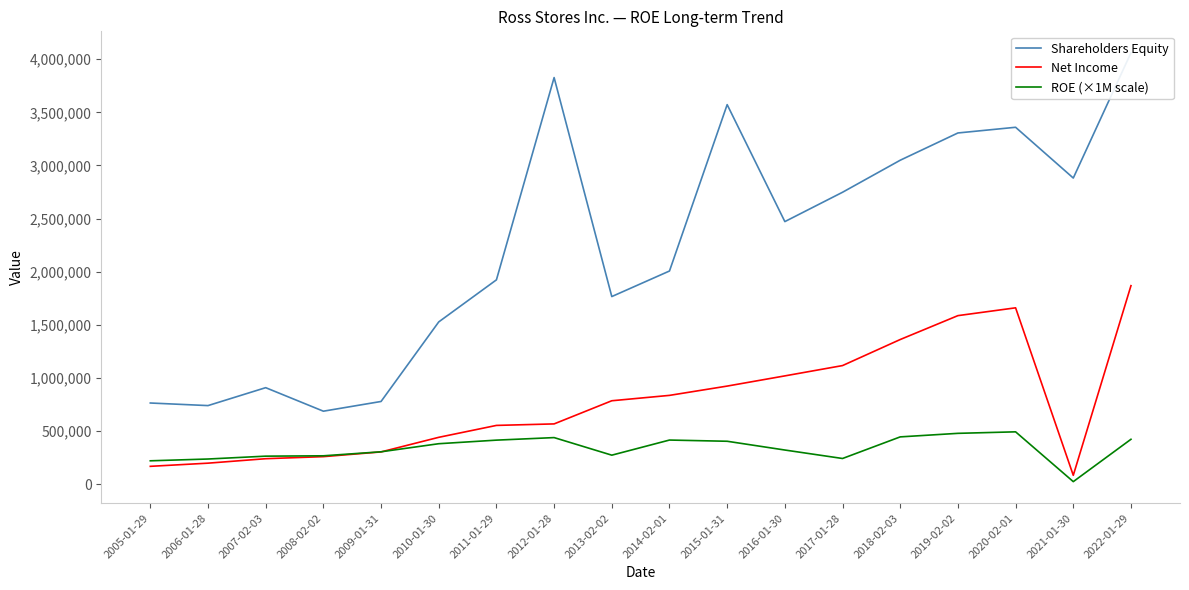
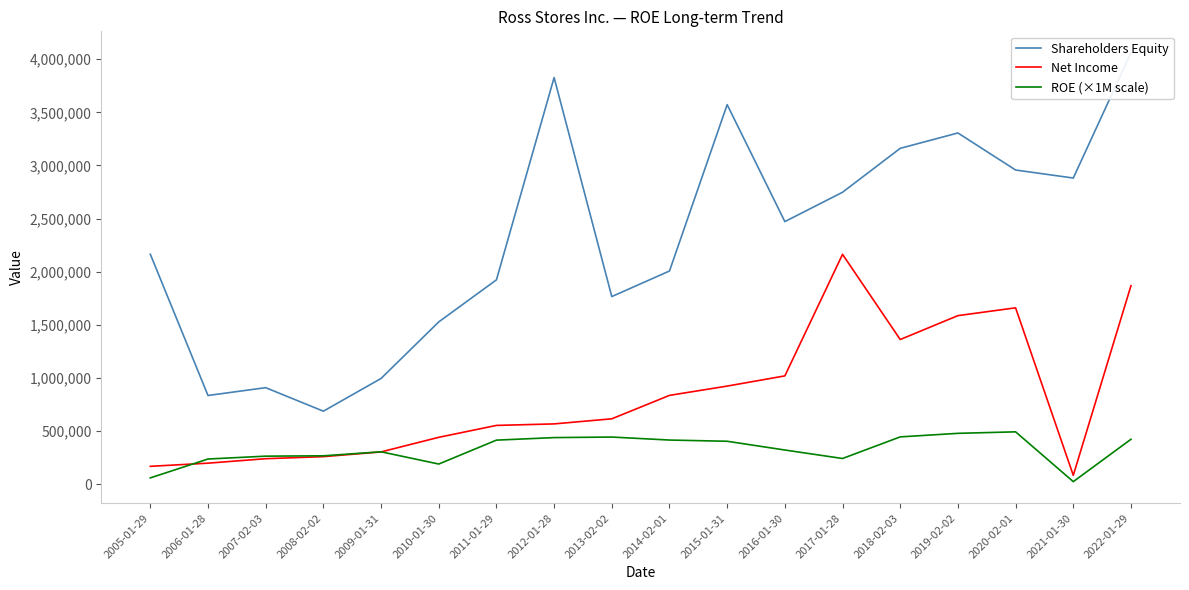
Shareholders Equity, 2005-01-29: 770,000 -> 2,170,000
ROE (×1M scale), 2005-01-29: 220,000 -> 60,000
Shareholders Equity, 2006-01-28: 740,000 -> 840,000
Shareholders Equity, 2009-01-31: 780,000 -> 1,000,000
ROE (×1M scale), 2010-01-30: 380,000 -> 190,000
Net Income, 2013-02-02: 790,000 -> 620,000
ROE (×1M scale), 2013-02-02: 270,000 -> 450,000
Net Income, 2017-01-28: 1,120,000 -> 2,160,000
Shareholders Equity, 2018-02-03: 3,050,000 -> 3,160,000
Shareholders Equity, 2020-02-01: 3,360,000 -> 2,960,000
